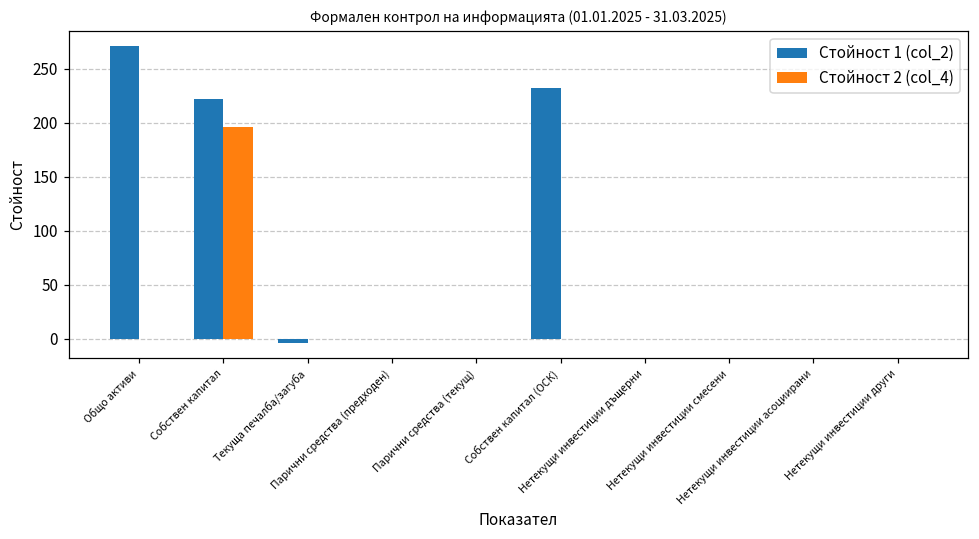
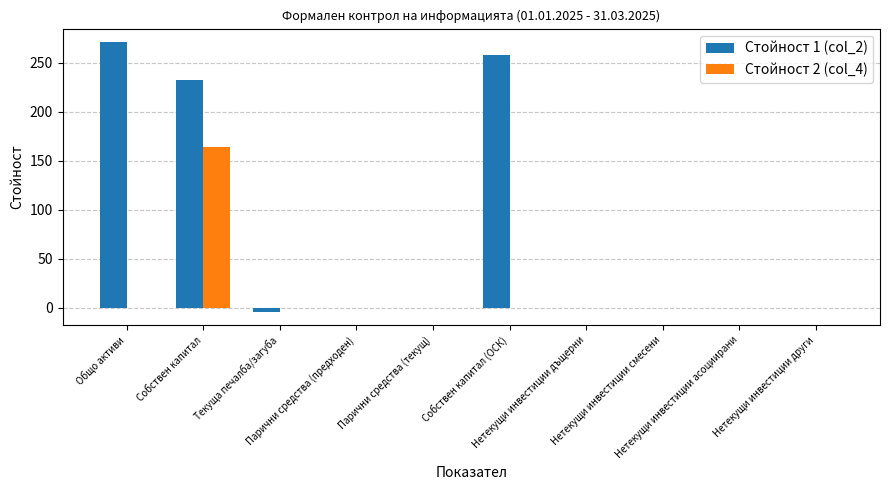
Стойност 1 (col_2), Собствен капитал: 220 -> 230
Стойност 2 (col_4), Собствен капитал: 200 -> 160
Стойност 1 (col_2), Собствен капитал (ОСК): 230 -> 260
